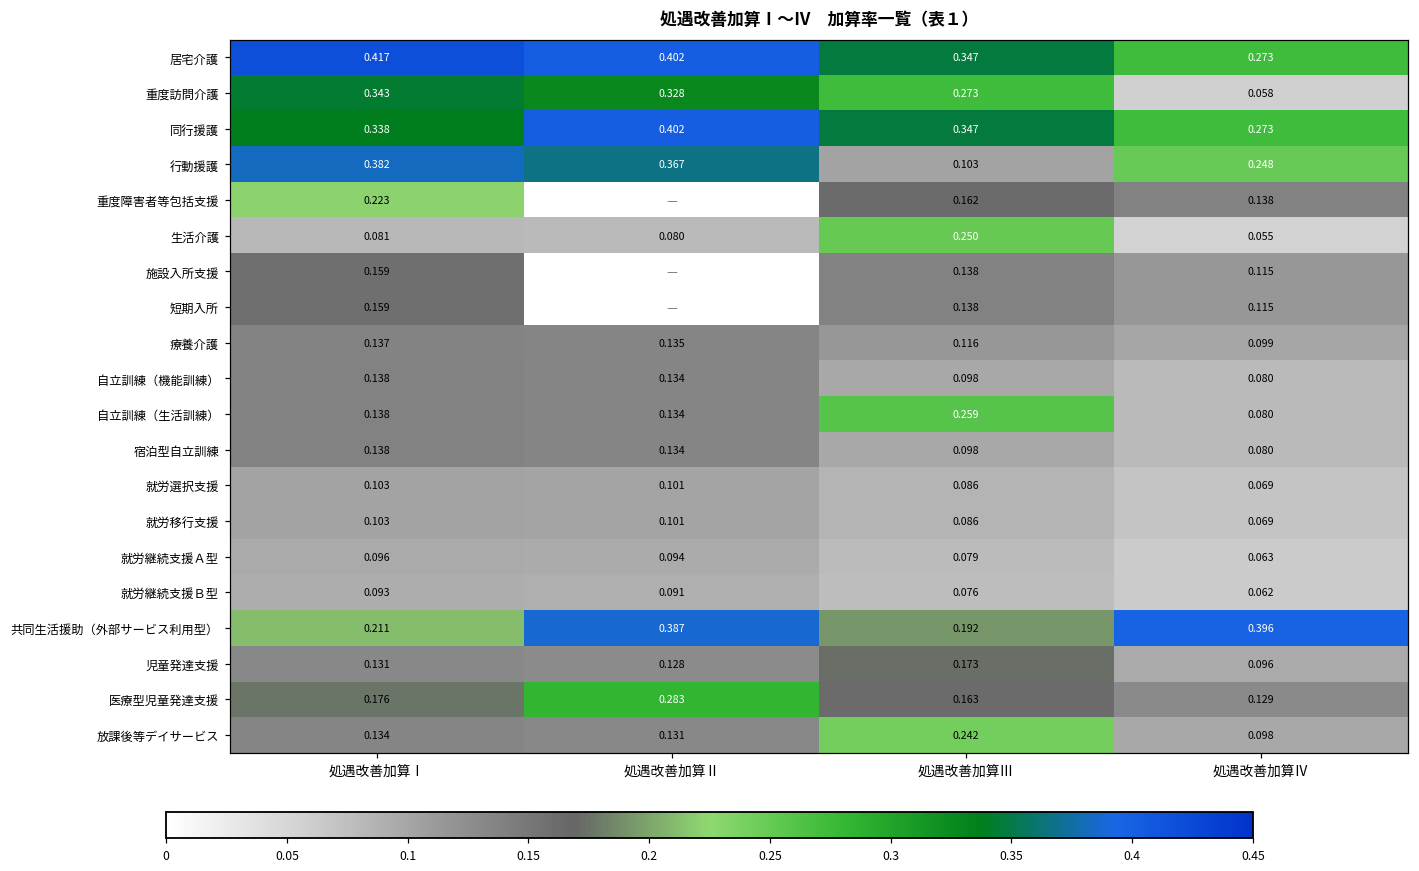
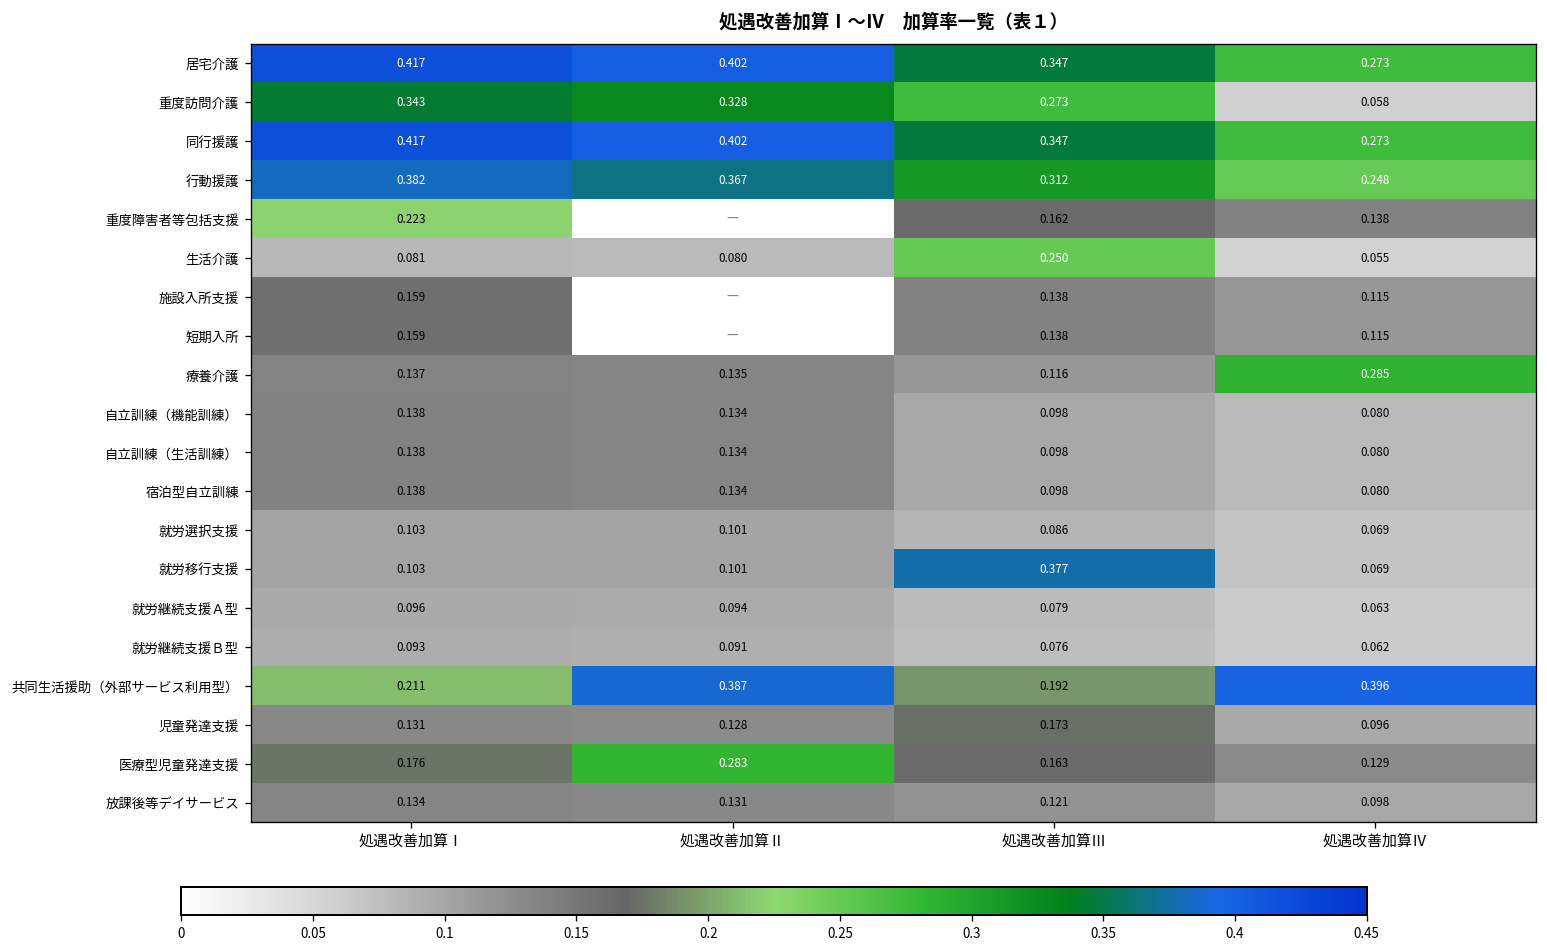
同行援護, 処遇改善加算Ⅰ: 0.338 -> 0.417
行動援護, 処遇改善加算Ⅲ: 0.103 -> 0.312
療養介護, 処遇改善加算Ⅳ: 0.099 -> 0.285
自立訓練（生活訓練）, 処遇改善加算Ⅲ: 0.259 -> 0.098
就労移行支援, 処遇改善加算Ⅲ: 0.086 -> 0.377
放課後等デイサービス, 処遇改善加算Ⅲ: 0.242 -> 0.121
